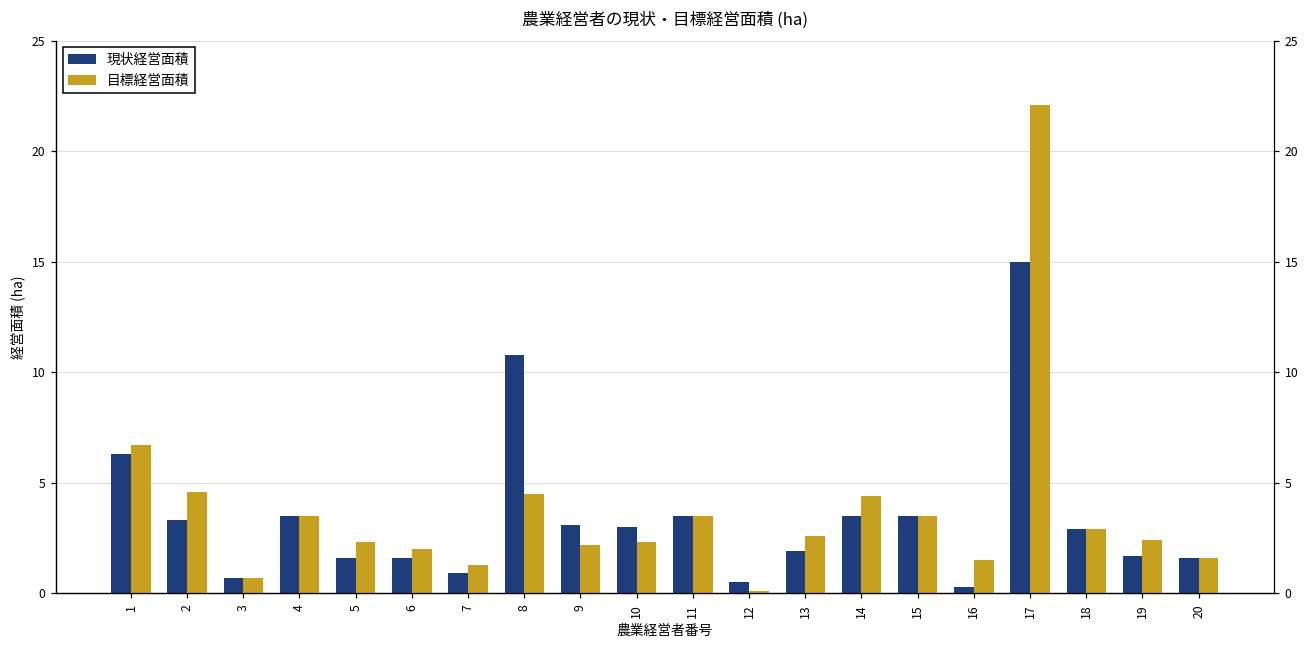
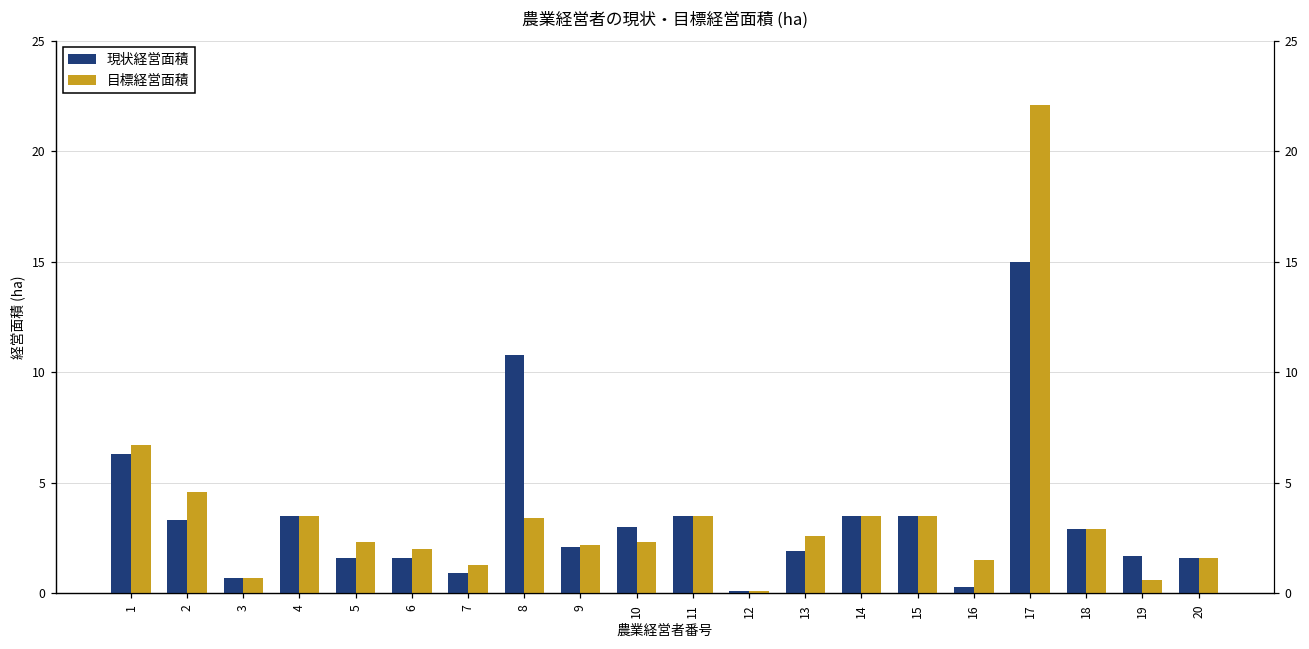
目標経営面積, 8: 4.5 -> 3.4
現状経営面積, 9: 3.1 -> 2.1
現状経営面積, 12: 0.5 -> 0.1
目標経営面積, 14: 4.4 -> 3.5
目標経営面積, 19: 2.4 -> 0.6
